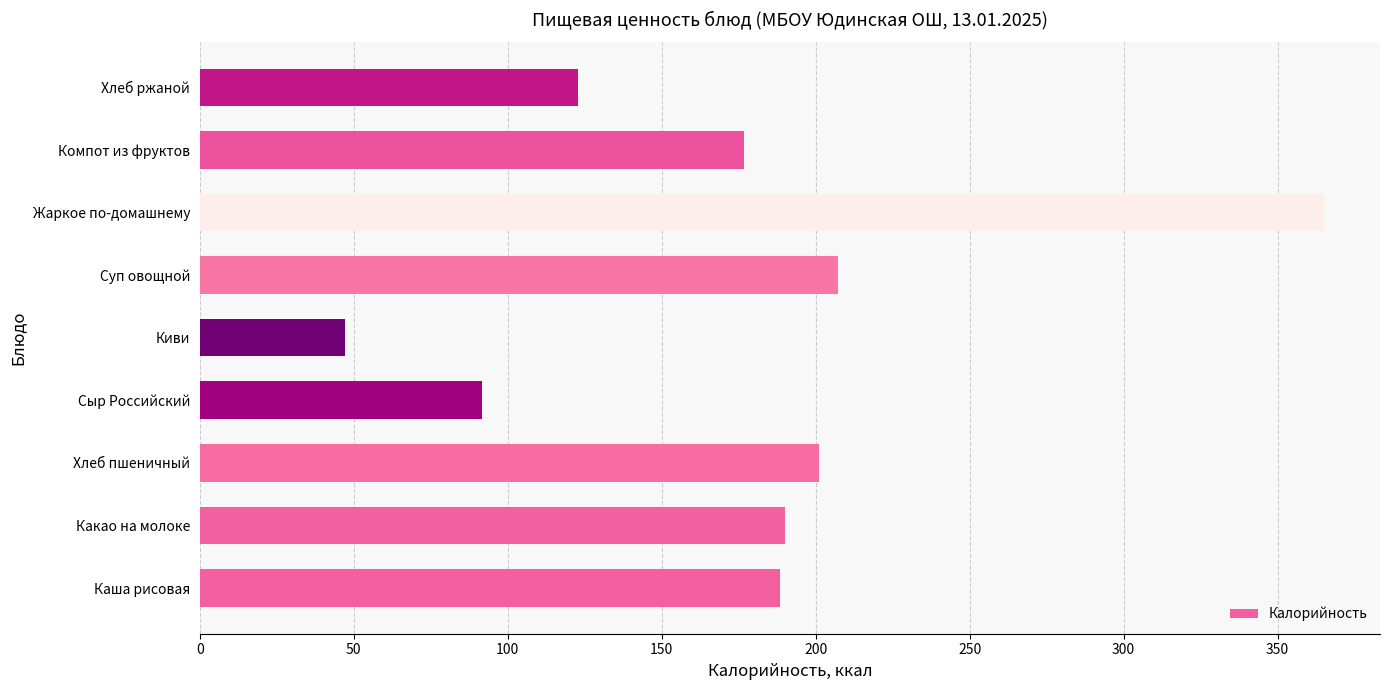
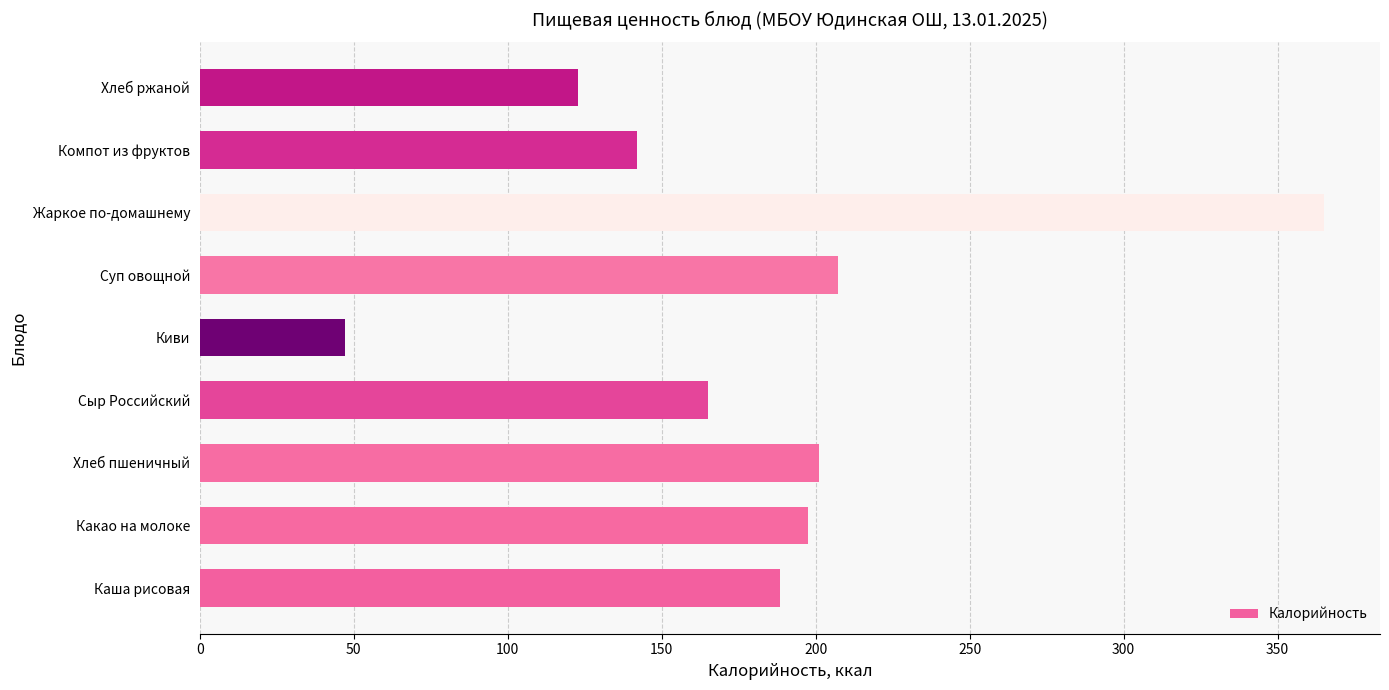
Компот из фруктов: 177 -> 142
Сыр Российский: 92 -> 165
Какао на молоке: 190 -> 197
